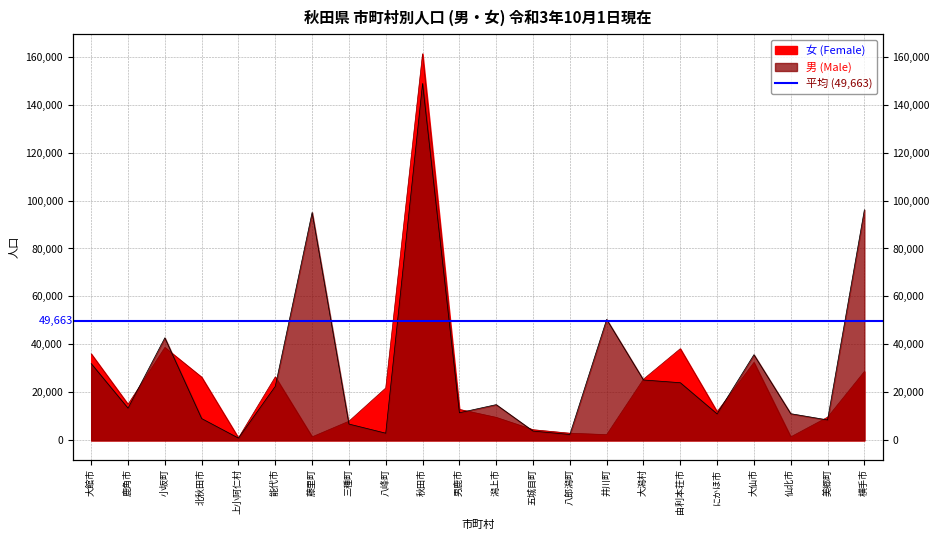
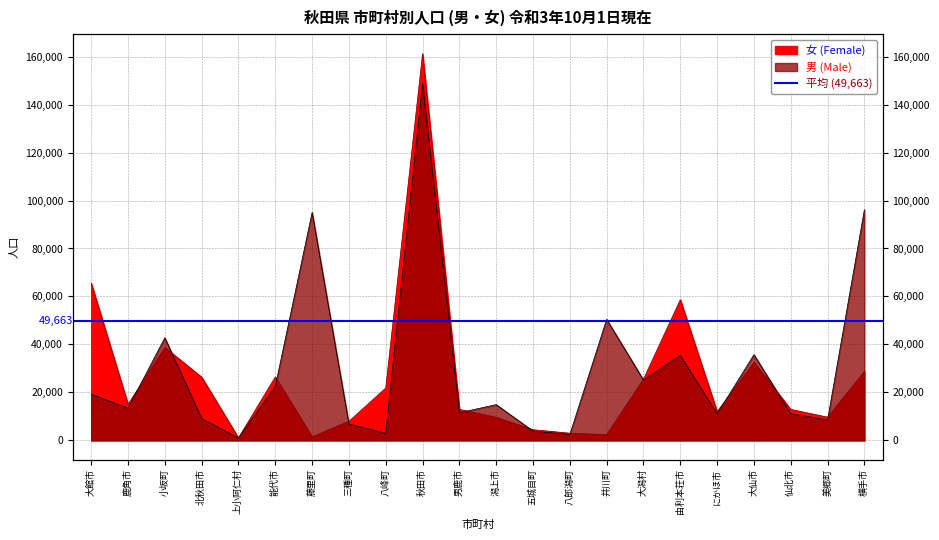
女 (Female), 大館市: 36,000 -> 66,000
男 (Male), 大館市: 32,000 -> 19,000
女 (Female), 由利本荘市: 38,000 -> 59,000
男 (Male), 由利本荘市: 24,000 -> 35,000
女 (Female), 仙北市: 1,000 -> 13,000
